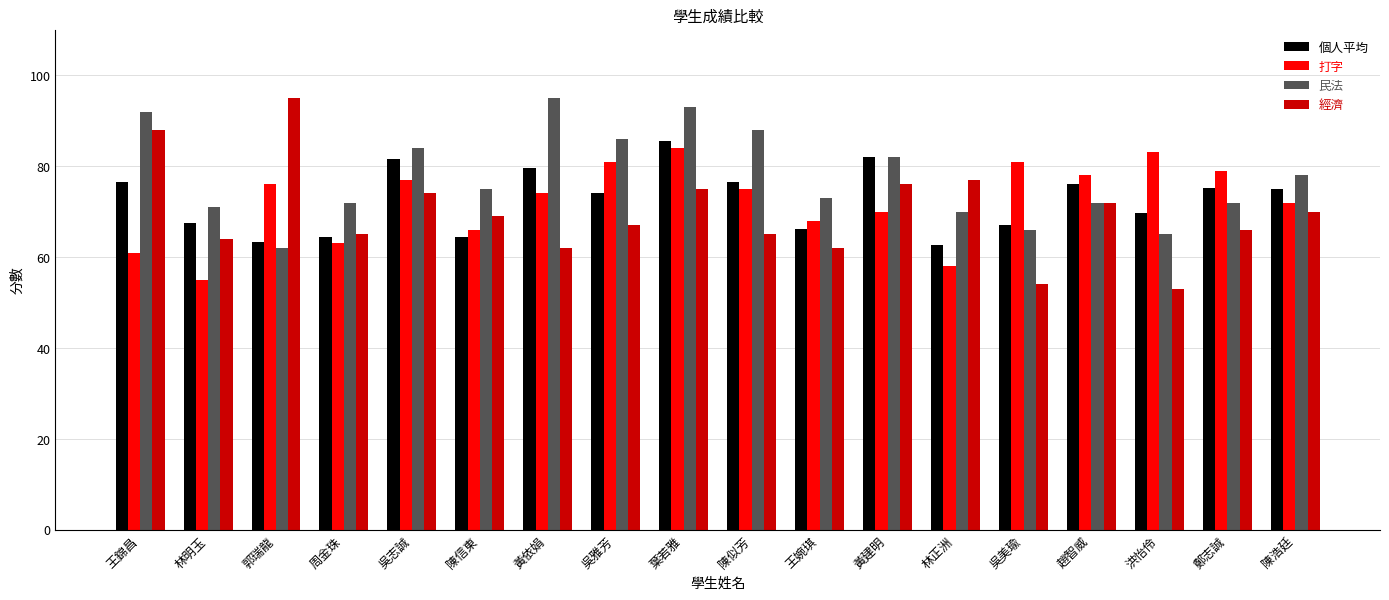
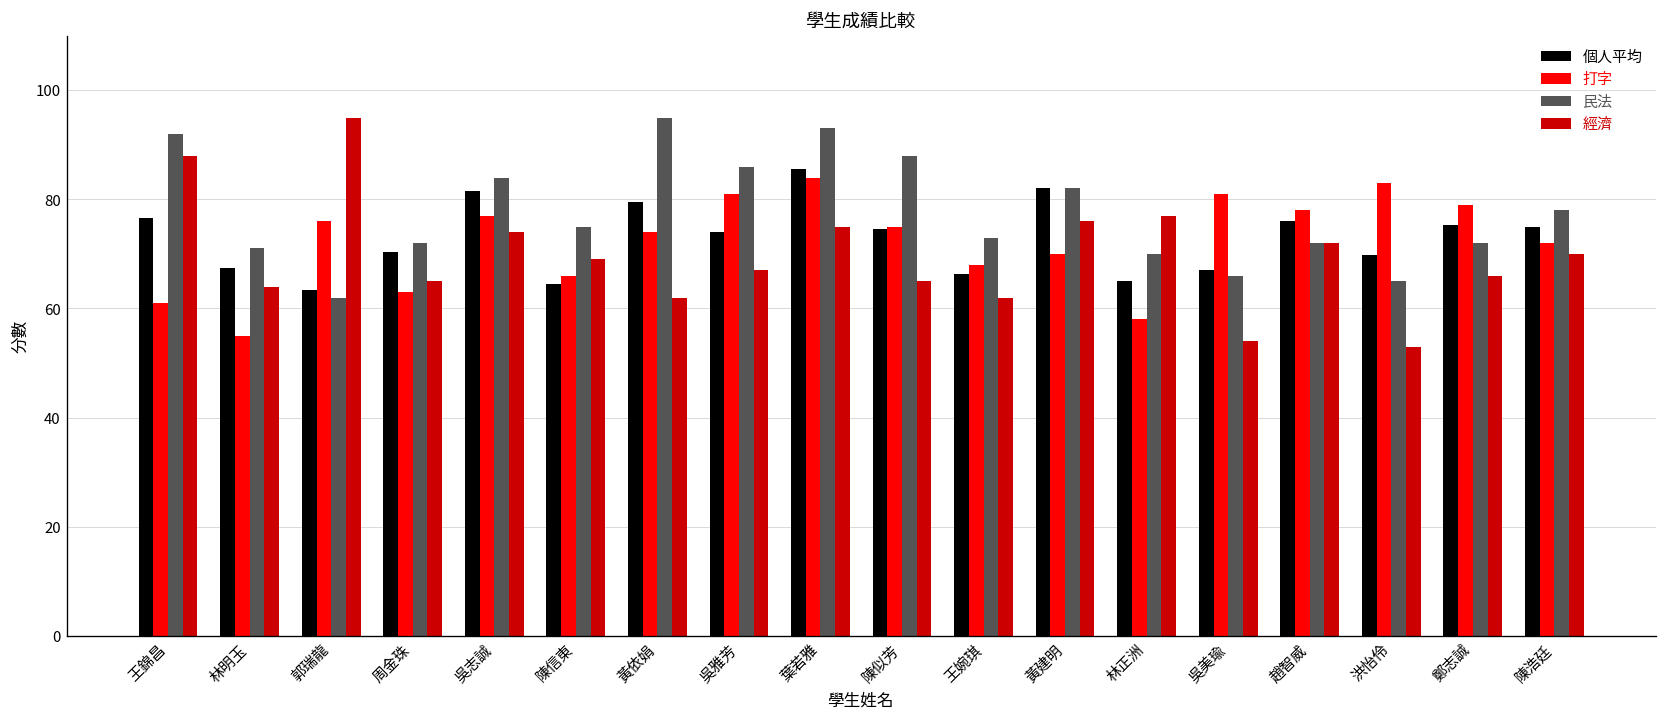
個人平均, 周金珠: 65 -> 70
個人平均, 陳似芳: 76 -> 75
個人平均, 林正洲: 63 -> 65
